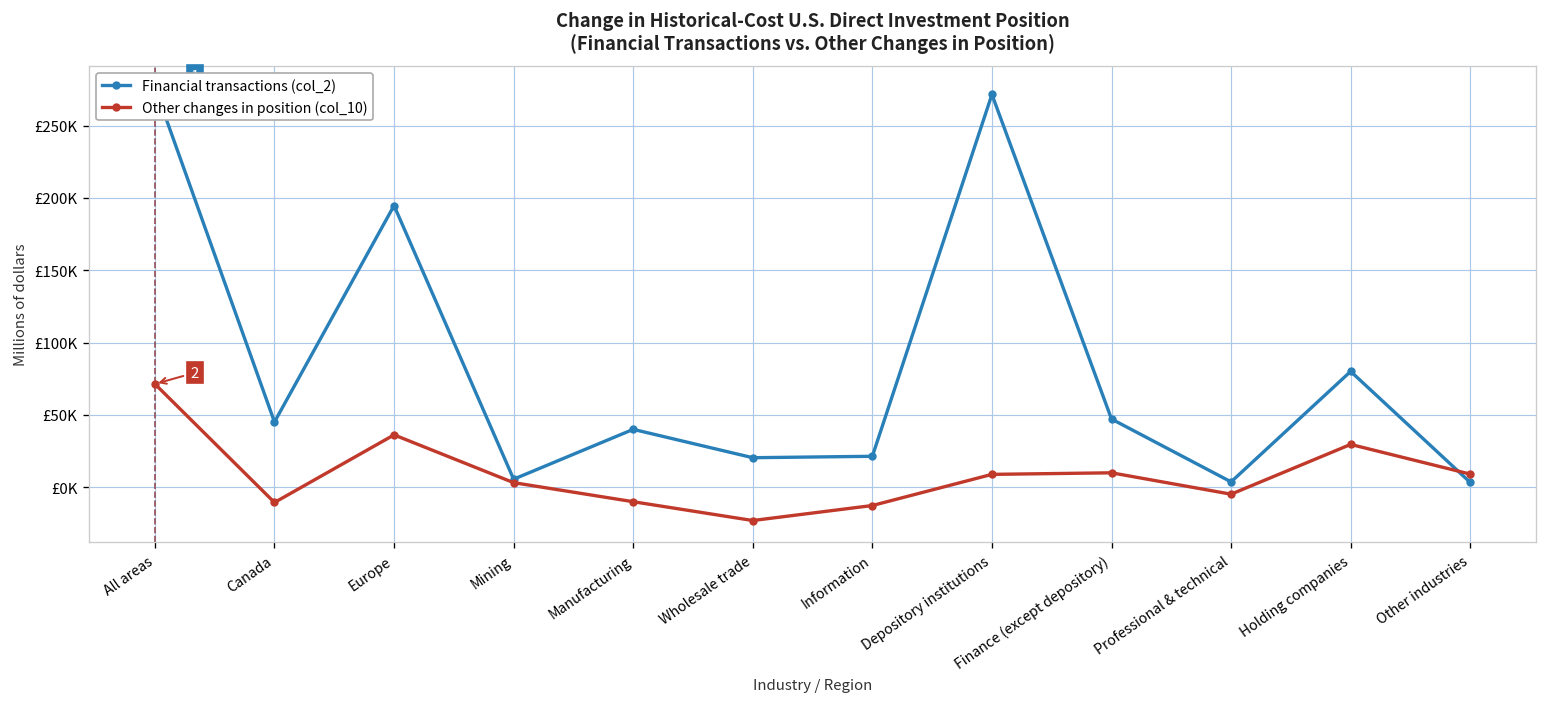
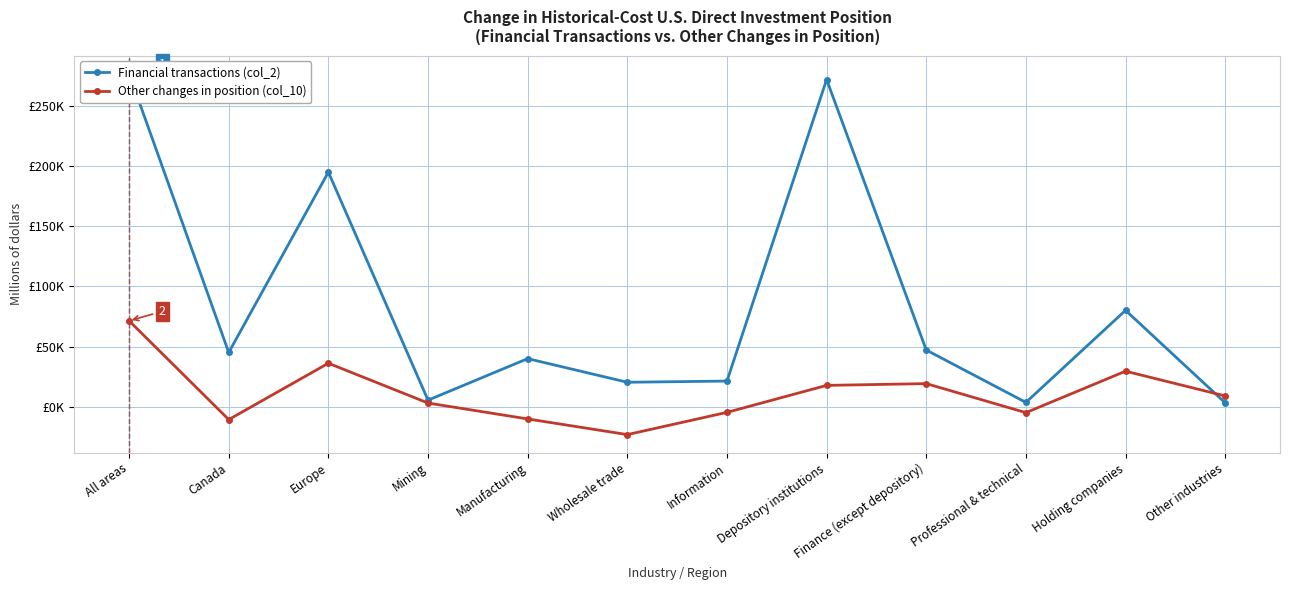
Other changes in position (col_10), Information: £-13000 -> £-5000
Other changes in position (col_10), Depository institutions: £9000 -> £18000
Other changes in position (col_10), Finance (except depository): £10000 -> £19000
